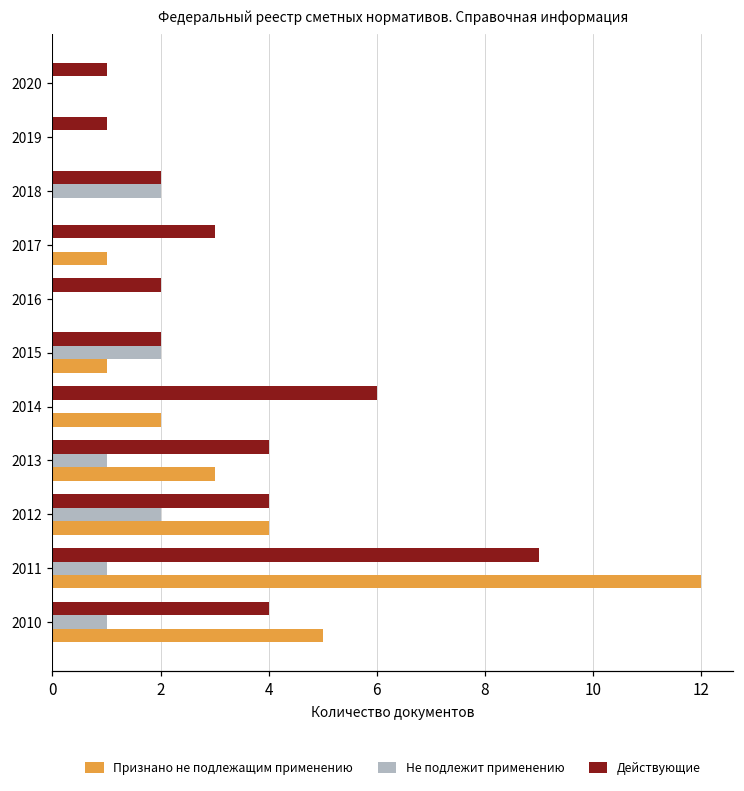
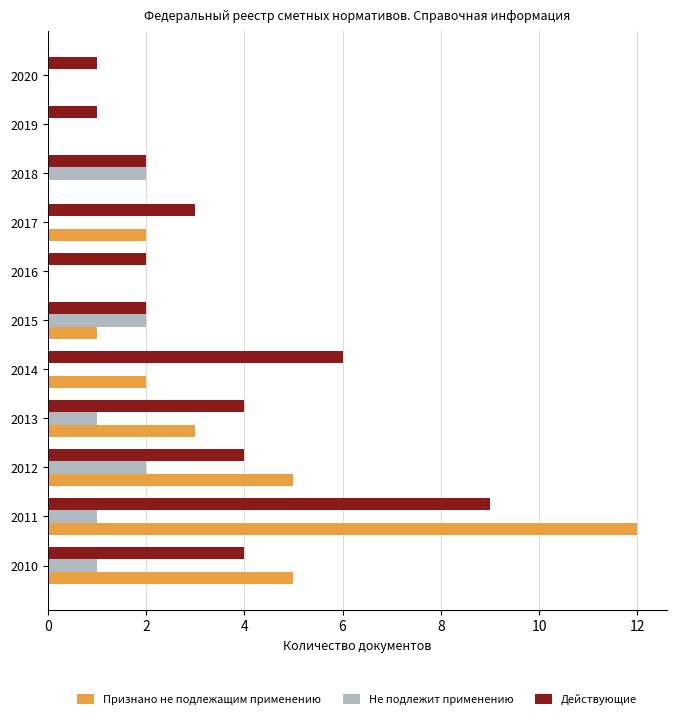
Признано не подлежащим применению, 2017: 1 -> 2
Признано не подлежащим применению, 2012: 4 -> 5
